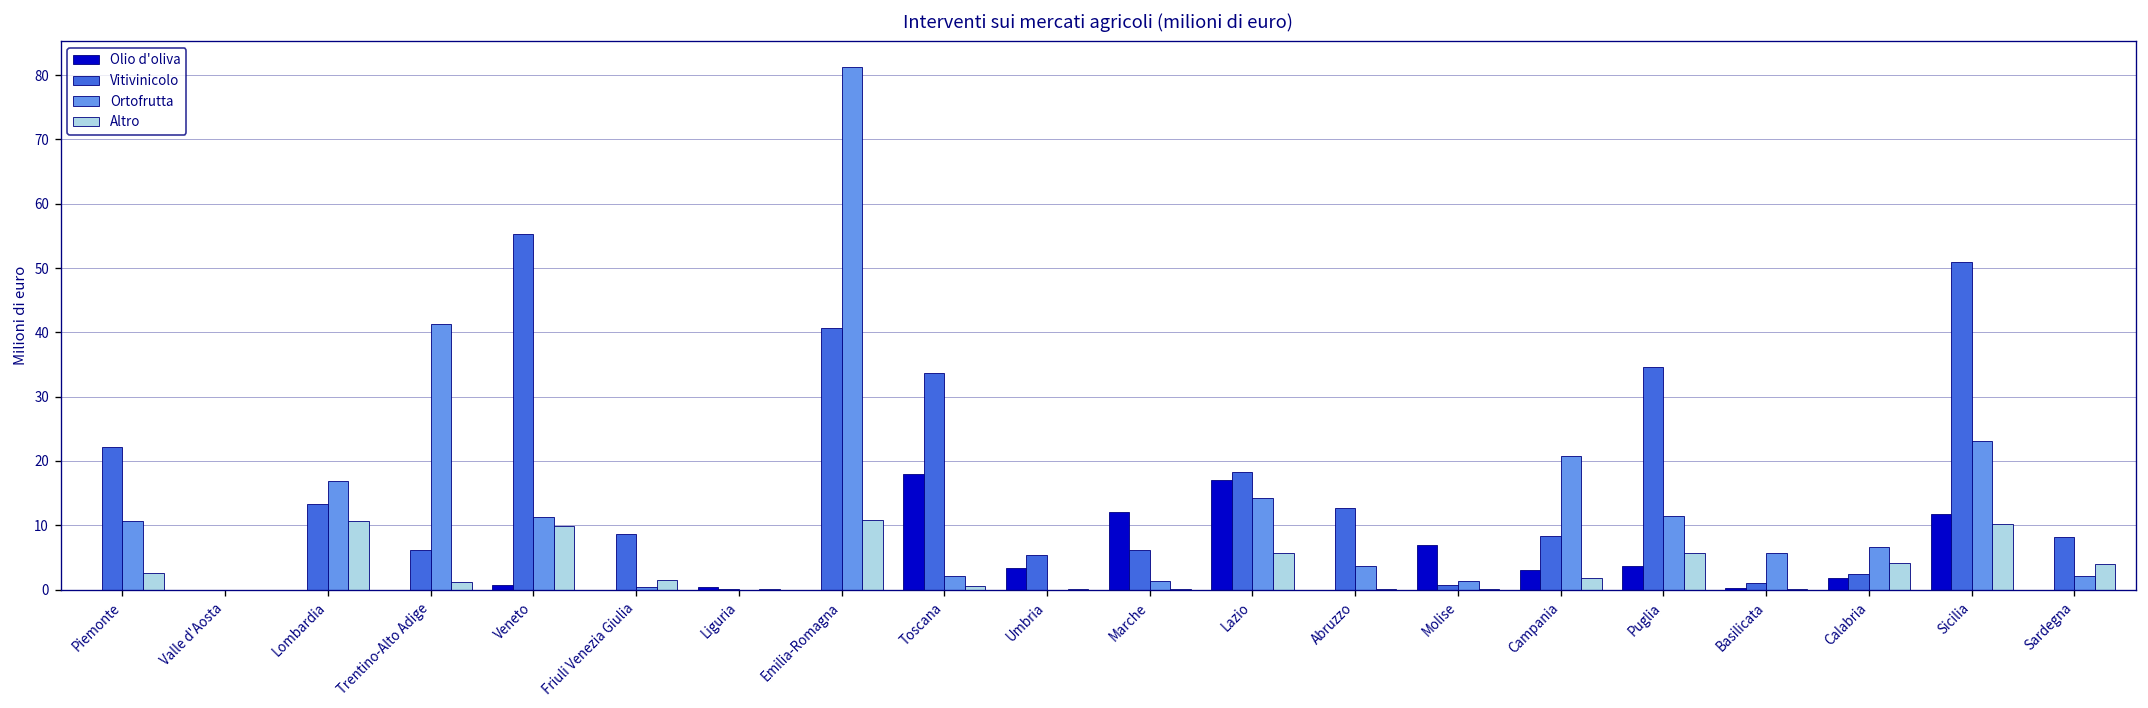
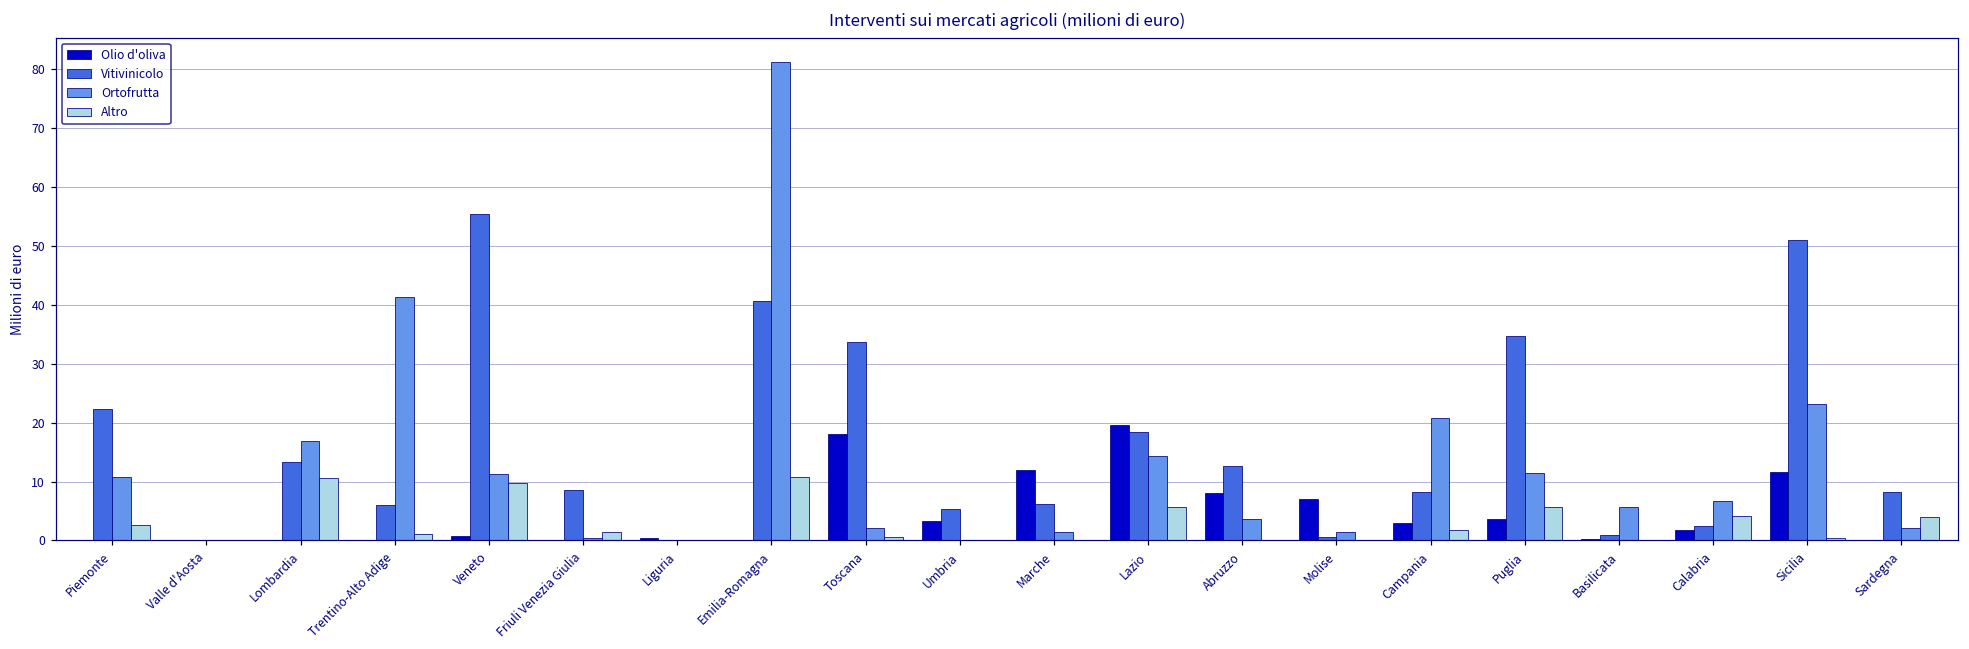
Olio d'oliva, Lazio: 17 -> 20
Olio d'oliva, Abruzzo: 0 -> 8
Altro, Sicilia: 10 -> 0
